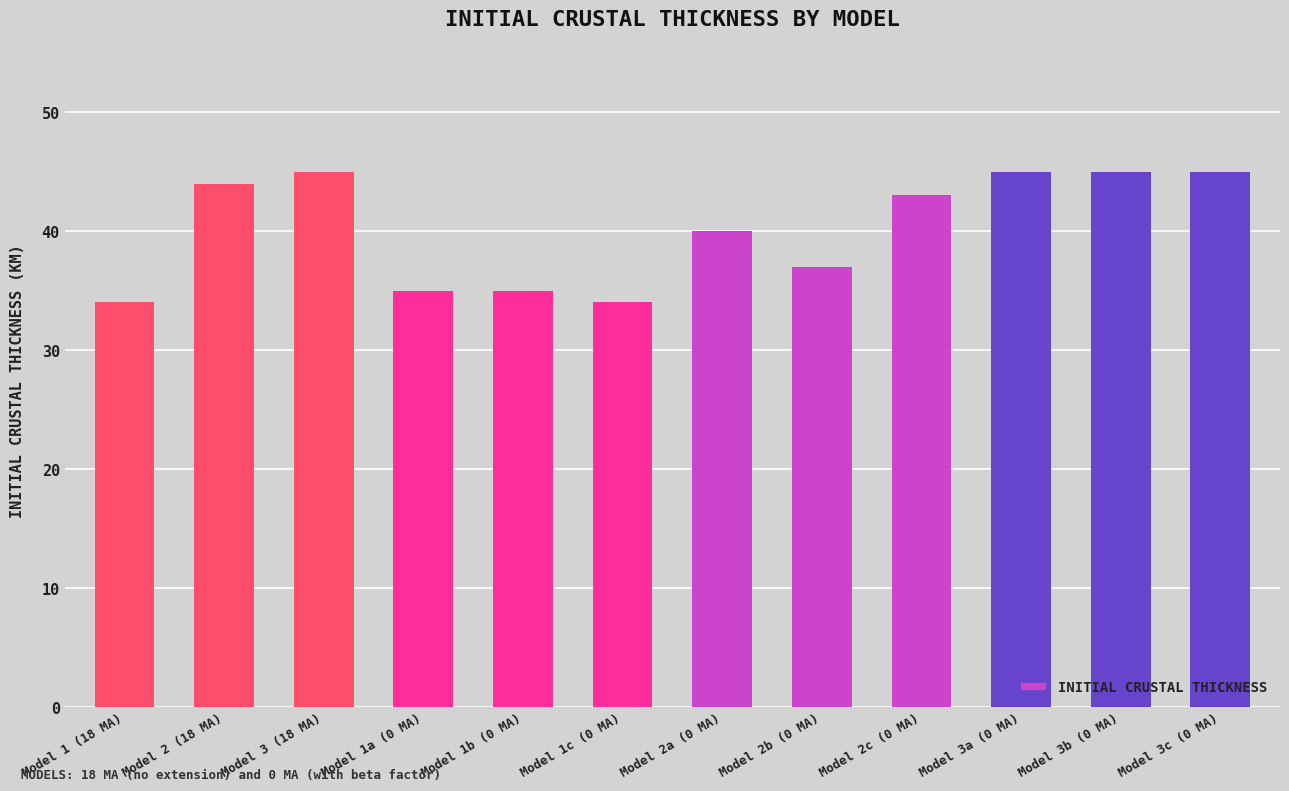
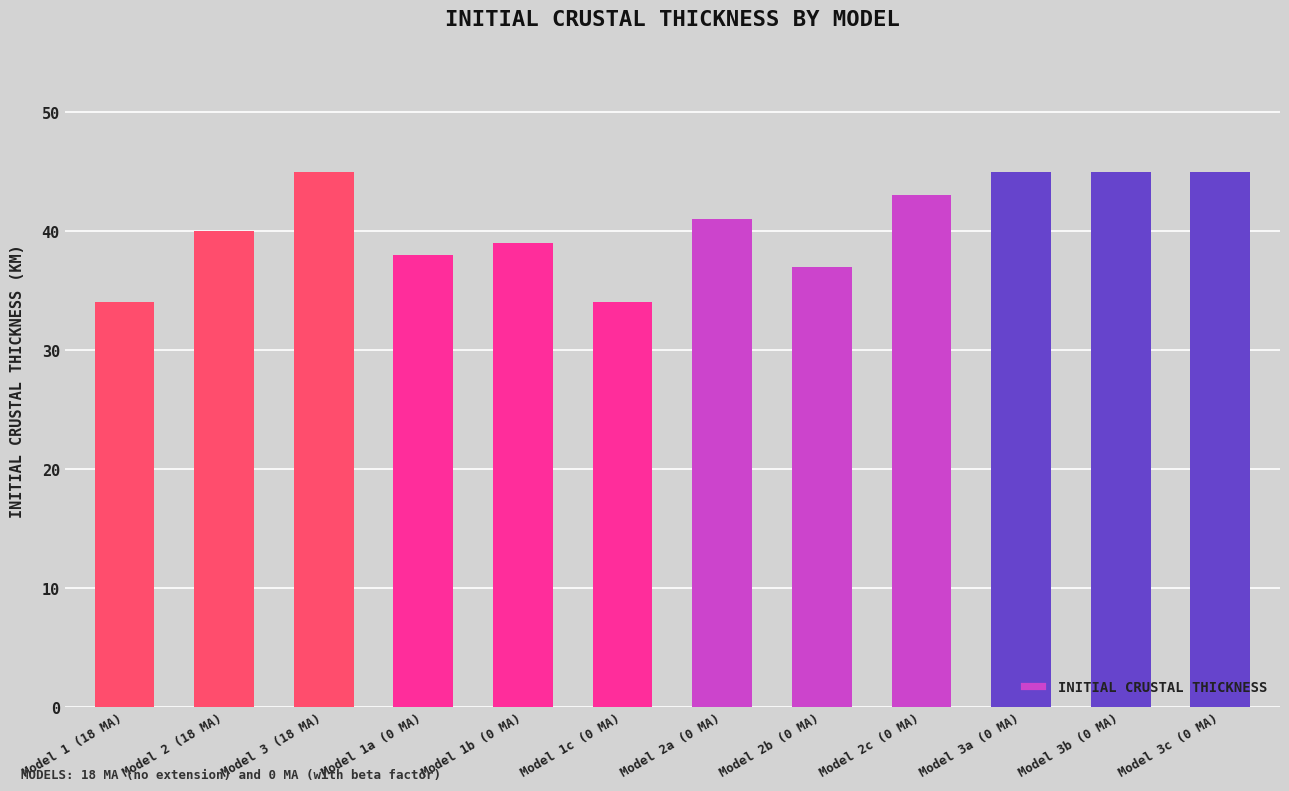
Model 2 (18 MA): 44 -> 40
Model 1a (0 MA): 35 -> 38
Model 1b (0 MA): 35 -> 39
Model 2a (0 MA): 40 -> 41
